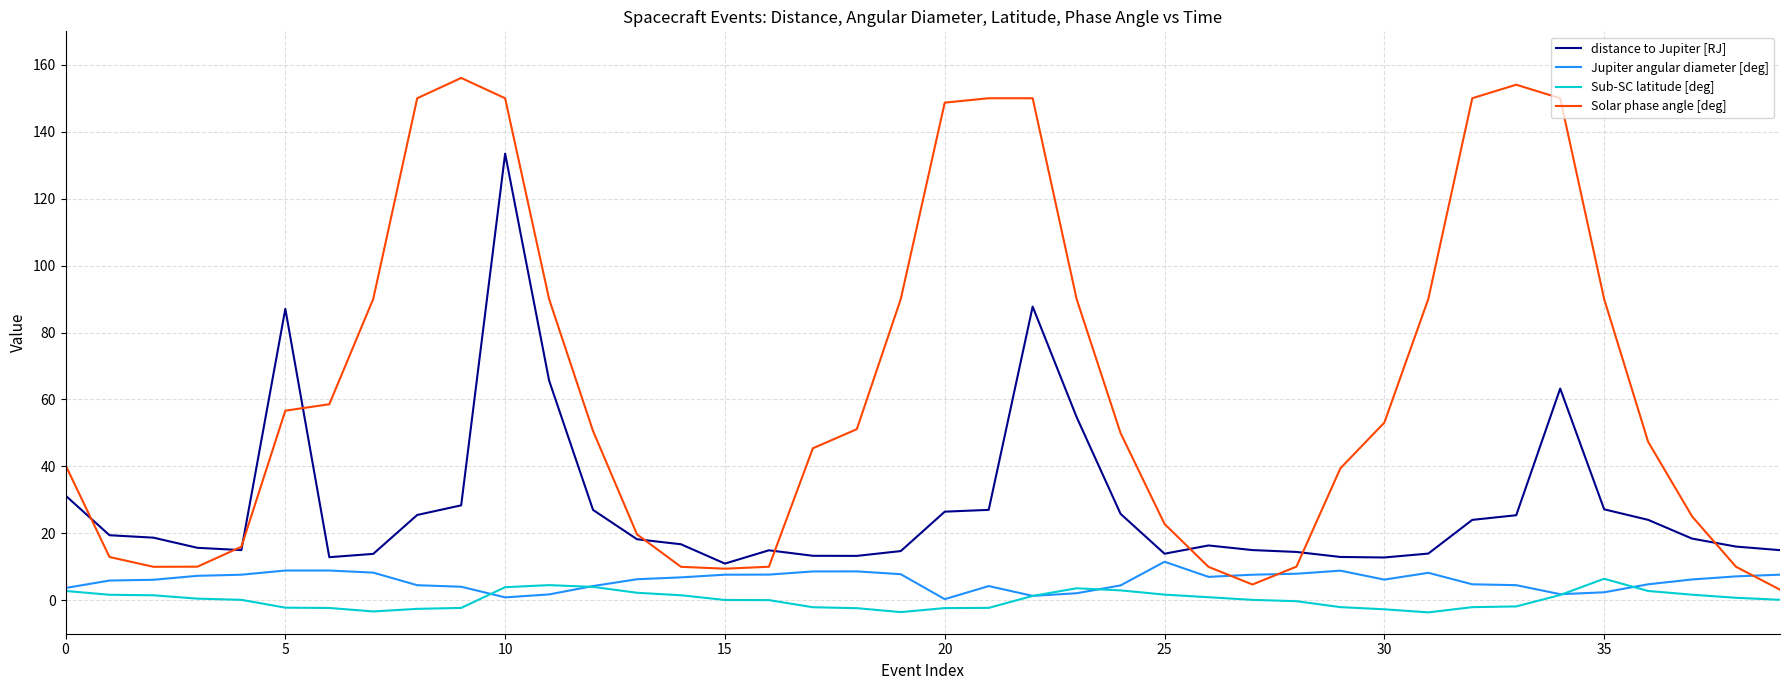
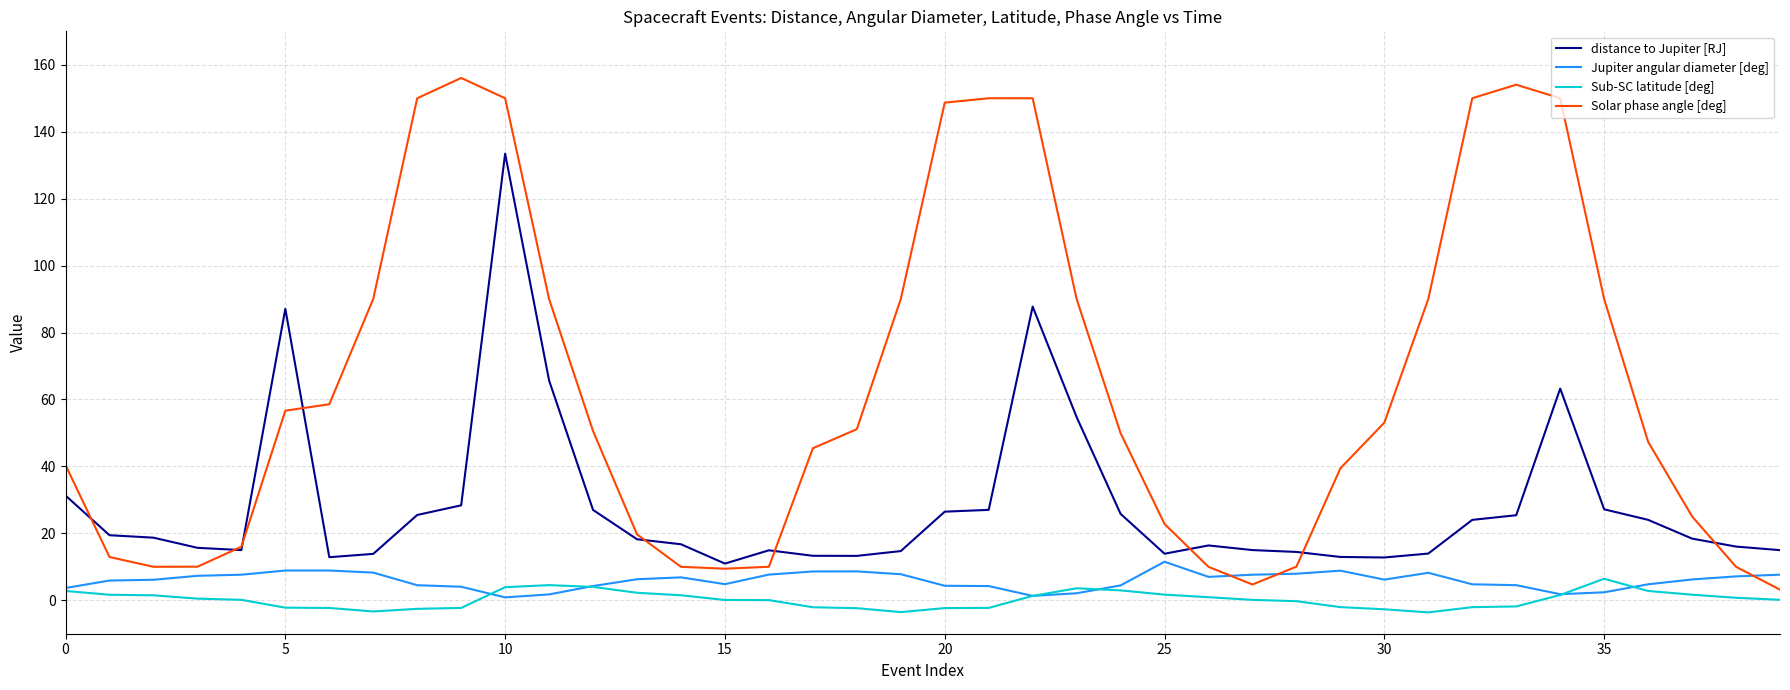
Jupiter angular diameter [deg], 15: 8 -> 5
Jupiter angular diameter [deg], 20: 0 -> 4
